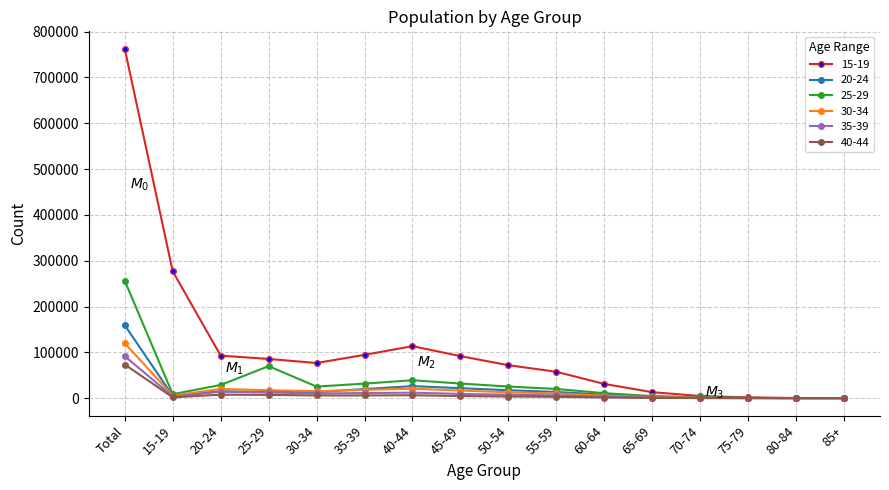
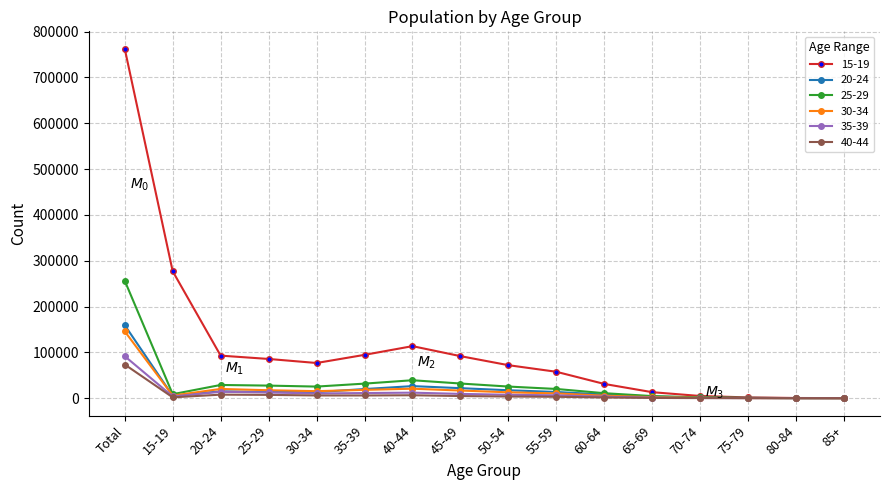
30-34, Total: 120000 -> 150000
25-29, 25-29: 70000 -> 30000
